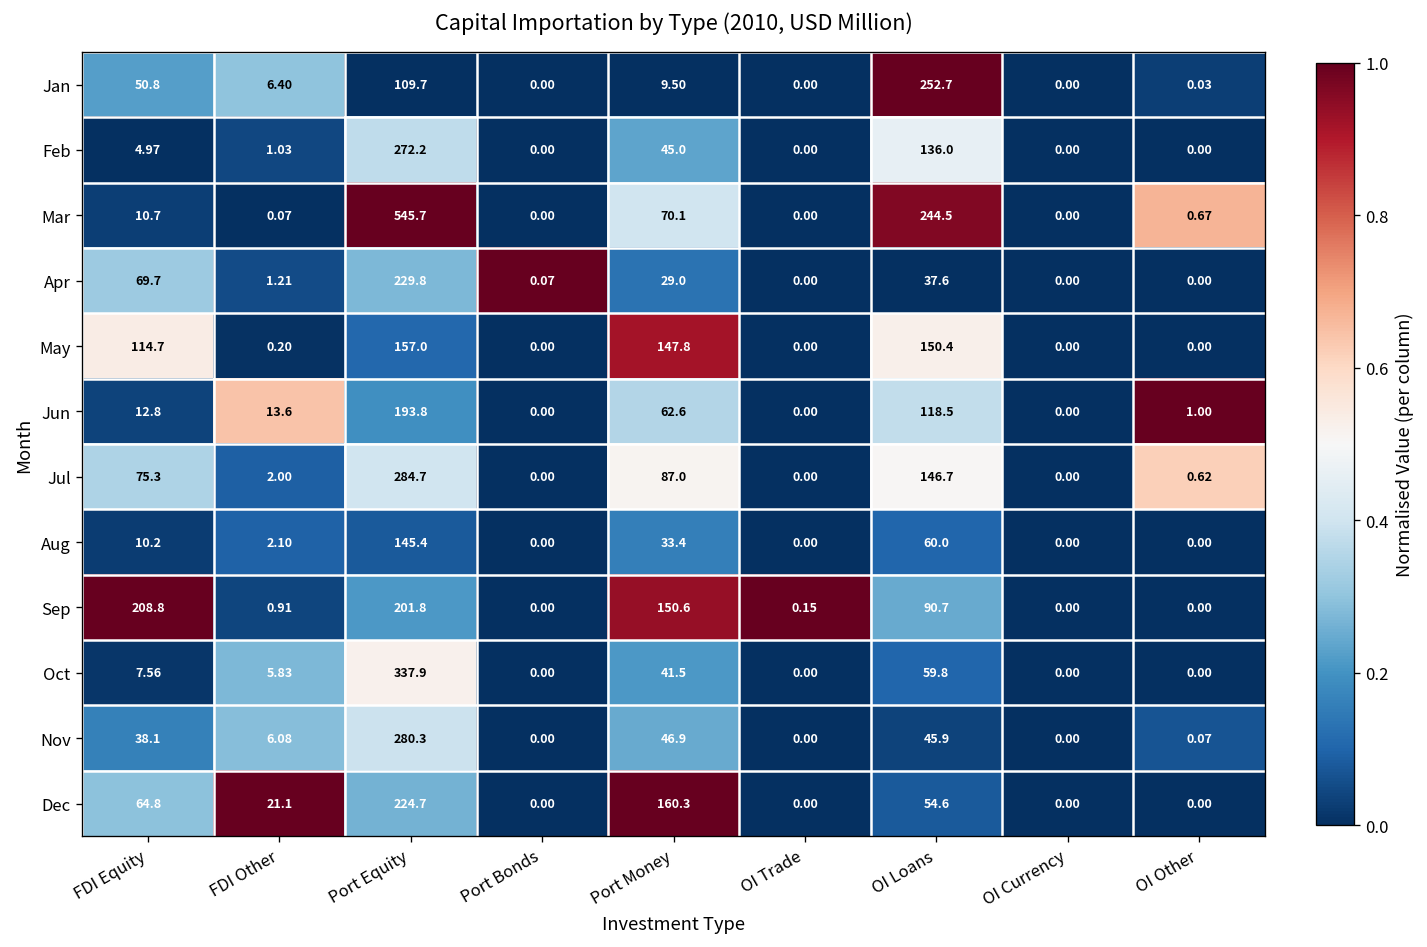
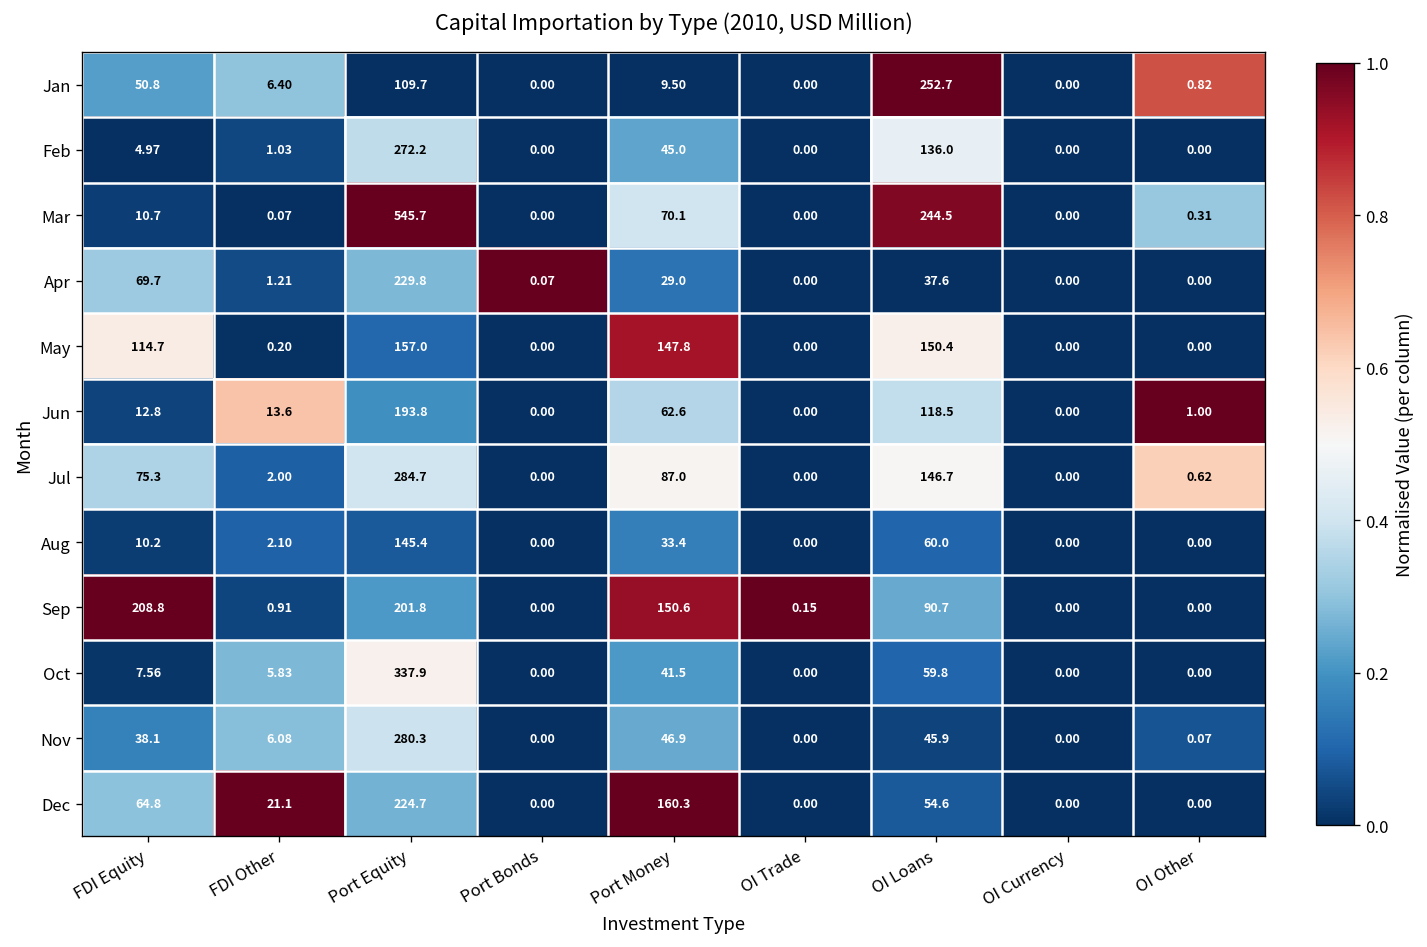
Jan, OI Other: 0.03 -> 0.82
Mar, OI Other: 0.67 -> 0.31
